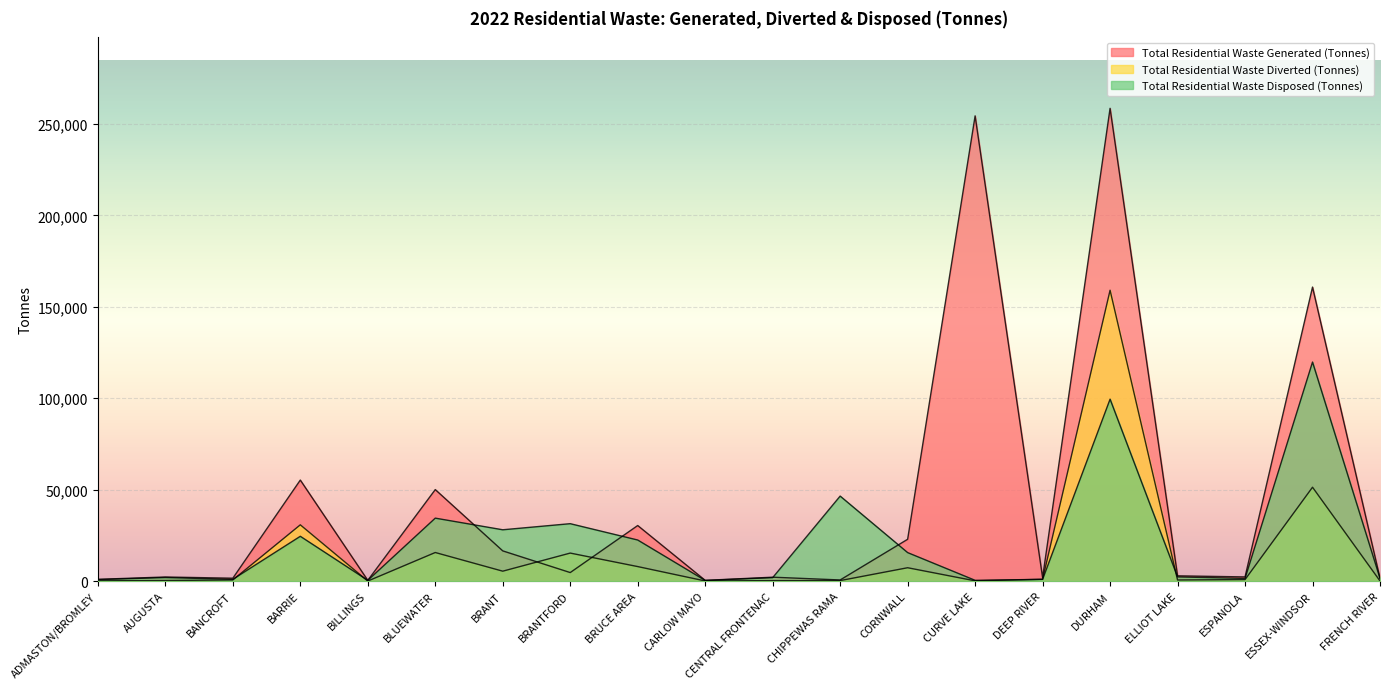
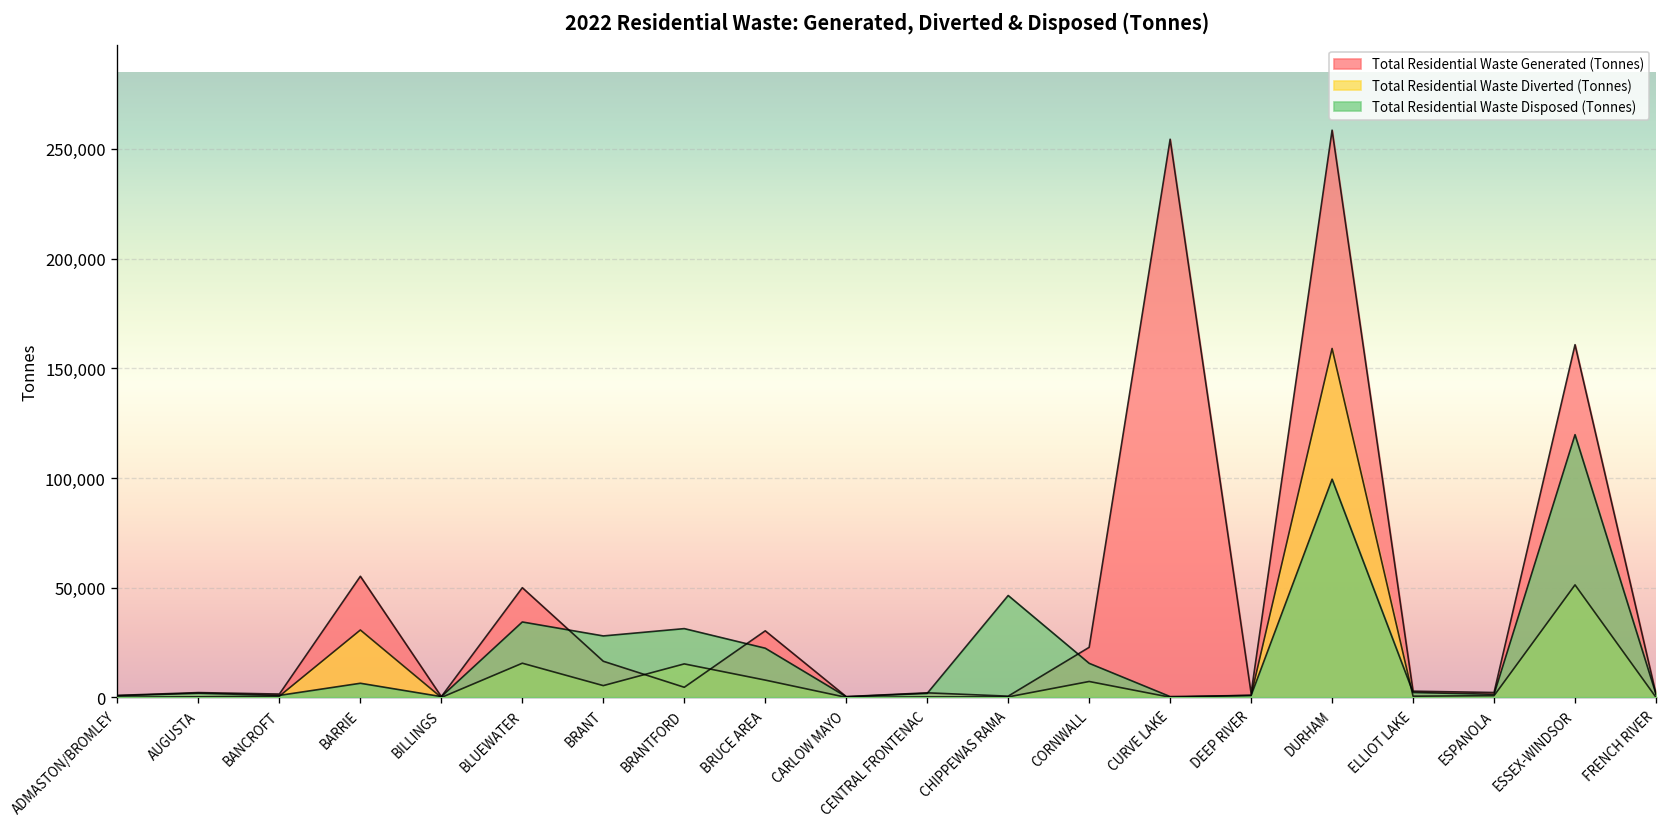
Total Residential Waste Disposed (Tonnes), BARRIE: 24,000 -> 6,000
